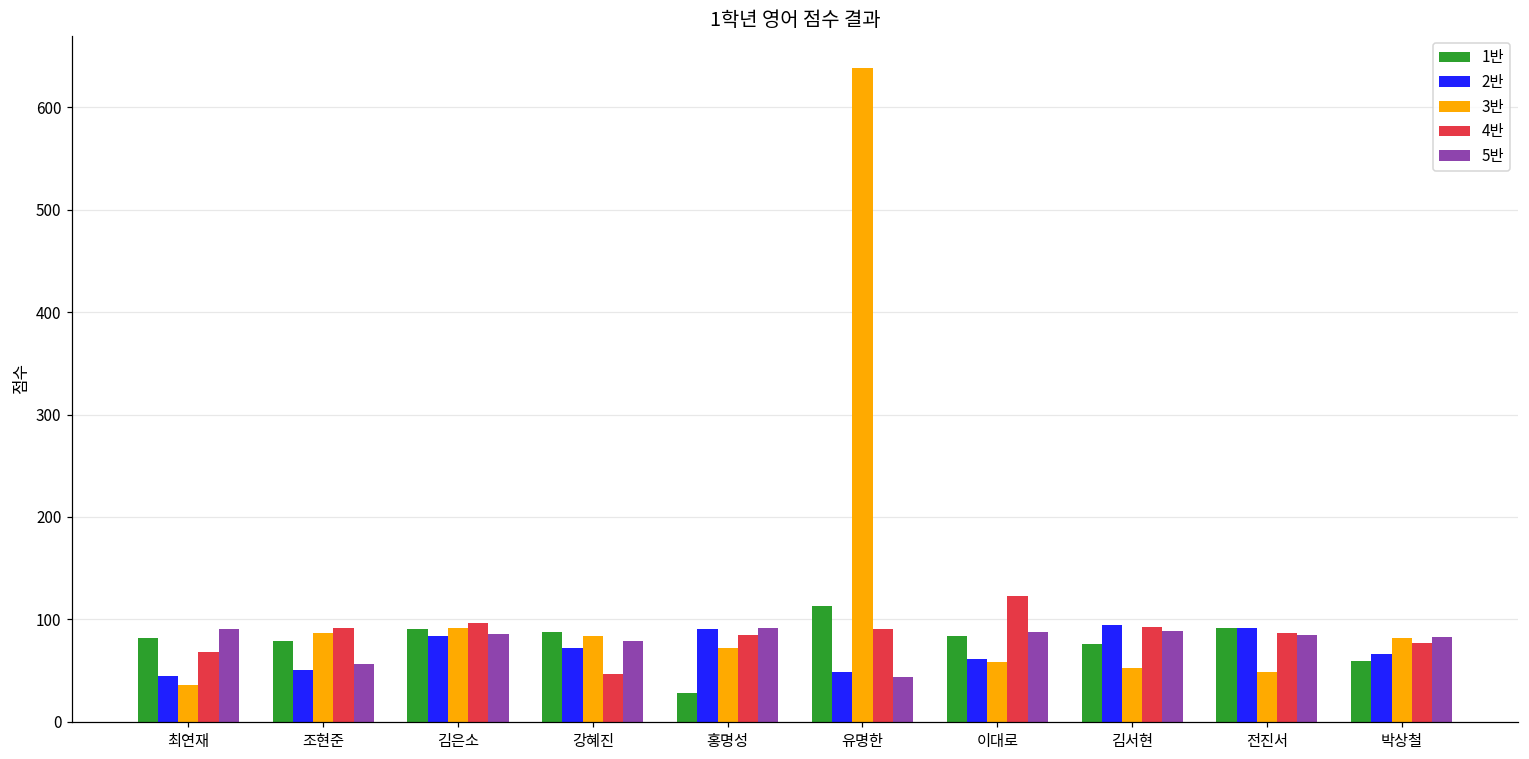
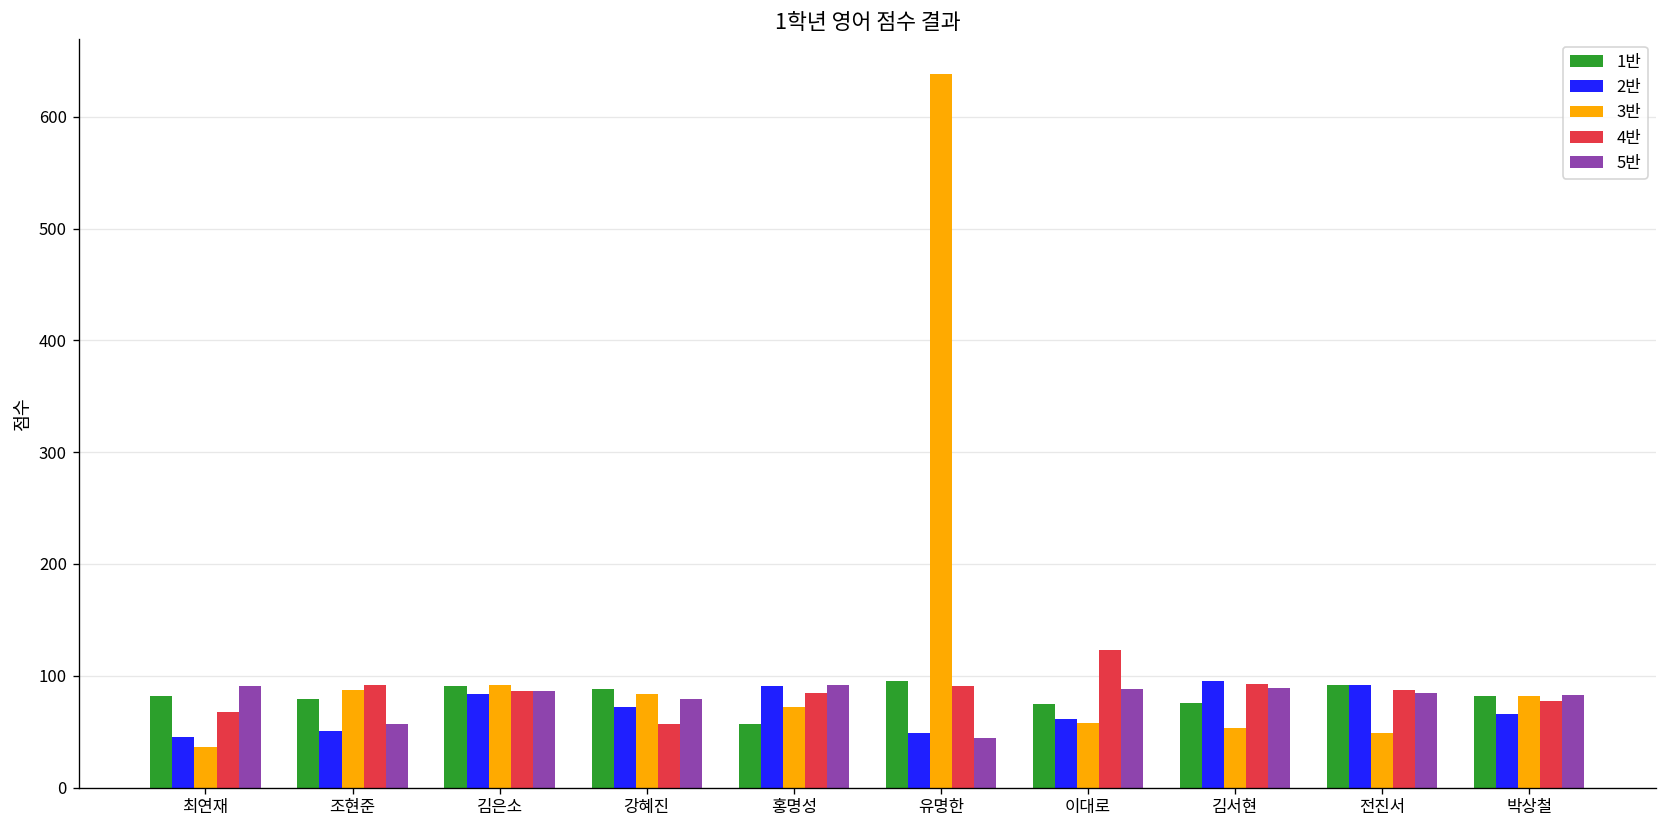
4반, 김은소: 100 -> 90
4반, 강혜진: 50 -> 60
1반, 홍명성: 30 -> 60
1반, 유명한: 110 -> 100
1반, 이대로: 84 -> 75
1반, 박상철: 60 -> 80
